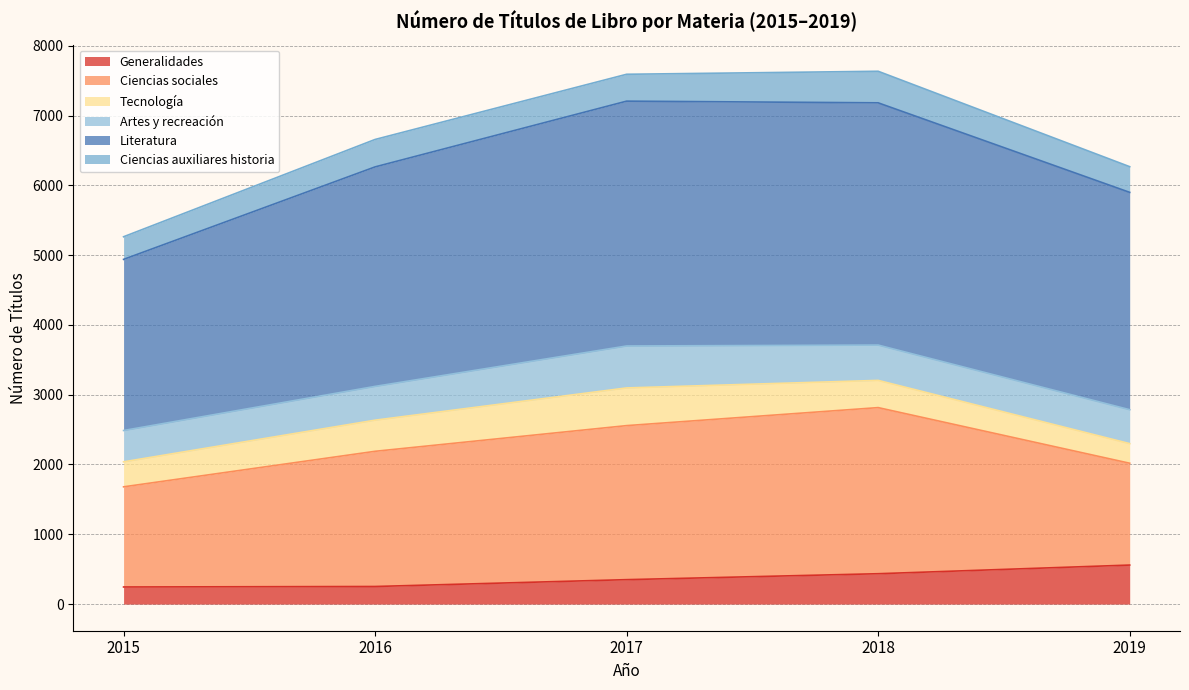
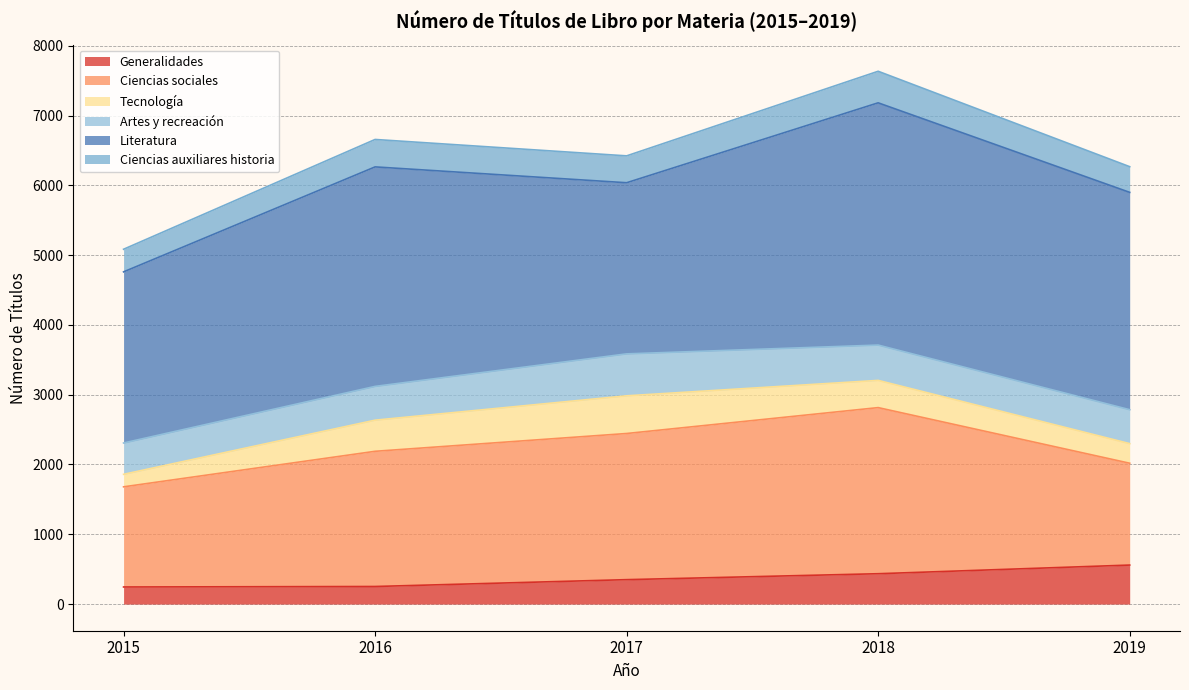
Tecnología, 2015: 400 -> 200
Ciencias sociales, 2017: 2200 -> 2100
Literatura, 2017: 3500 -> 2500
